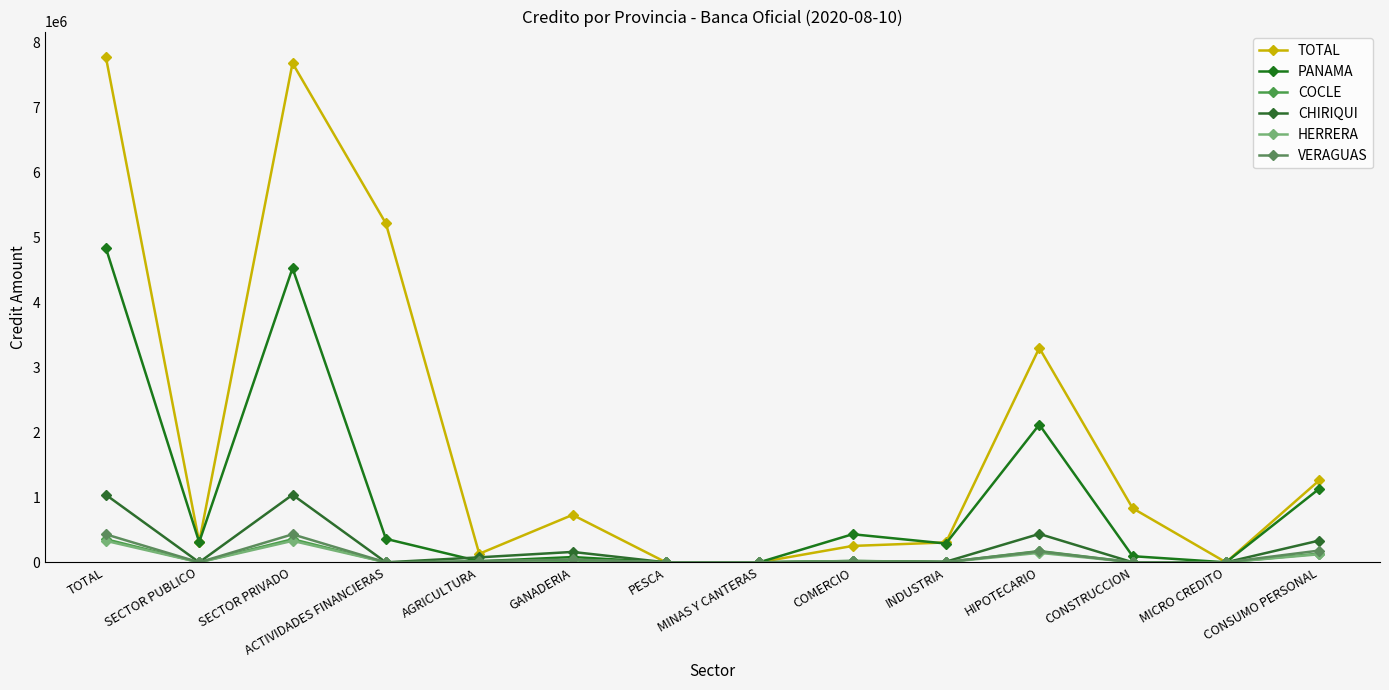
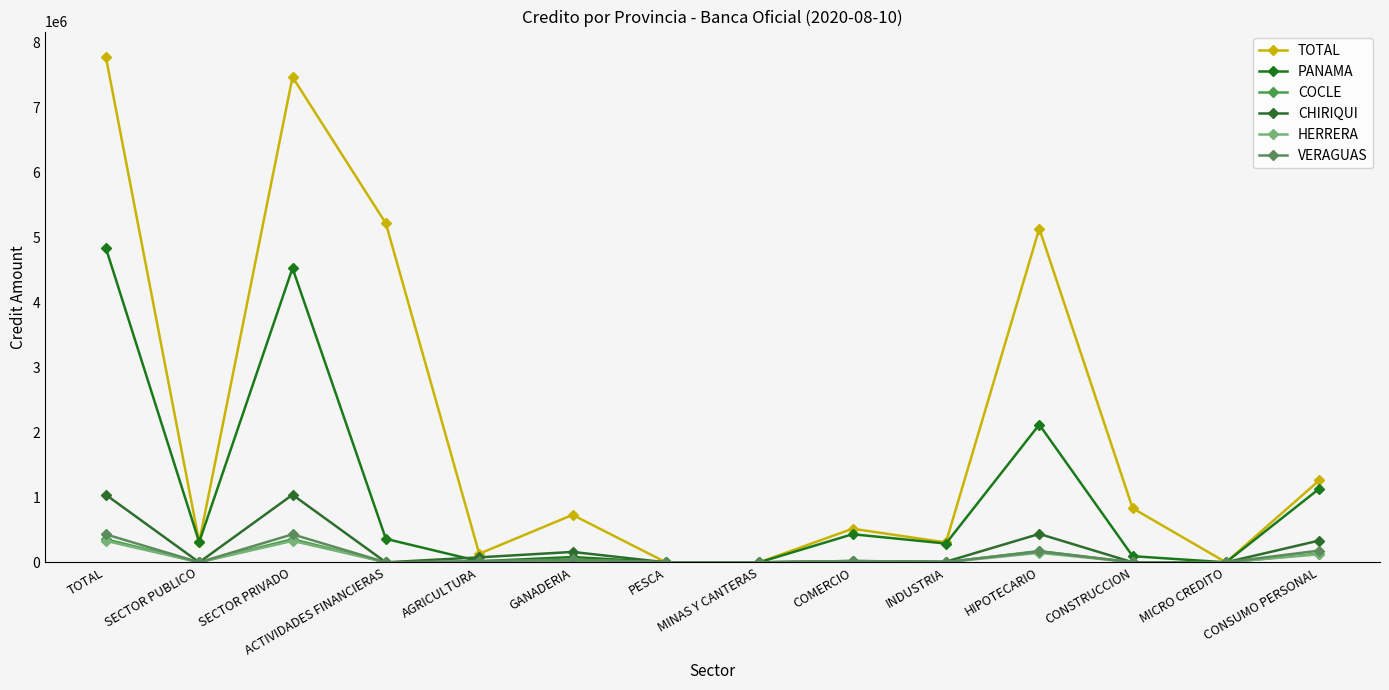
TOTAL, SECTOR PRIVADO: 7700000 -> 7500000
TOTAL, COMERCIO: 300000 -> 500000
TOTAL, HIPOTECARIO: 3300000 -> 5100000
